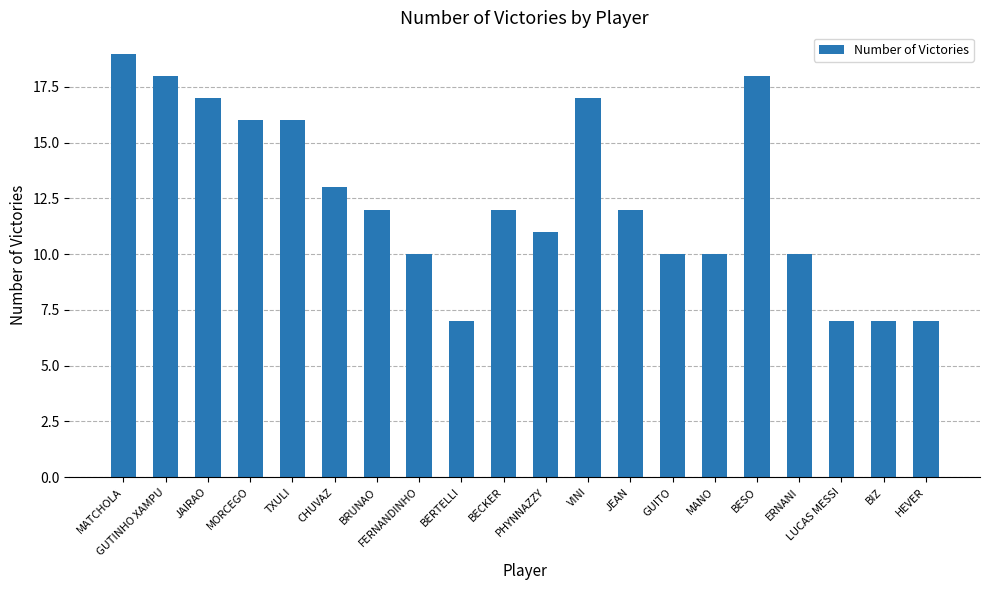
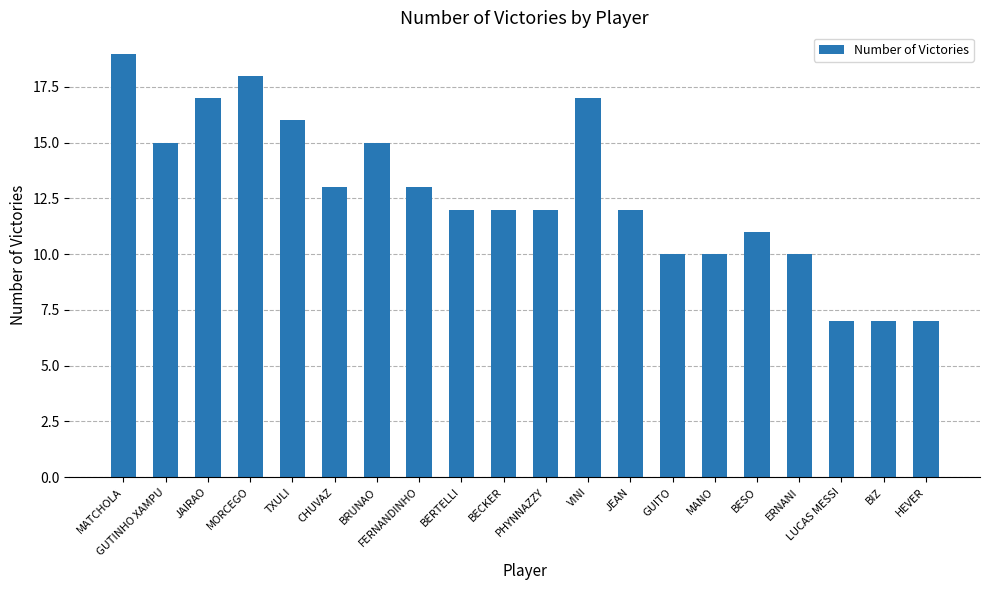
GUTINHO XAMPU: 18 -> 15
MORCEGO: 16 -> 18
BRUNAO: 12 -> 15
FERNANDINHO: 10 -> 13
BERTELLI: 7 -> 12
PHYNNAZZY: 11 -> 12
BESO: 18 -> 11
